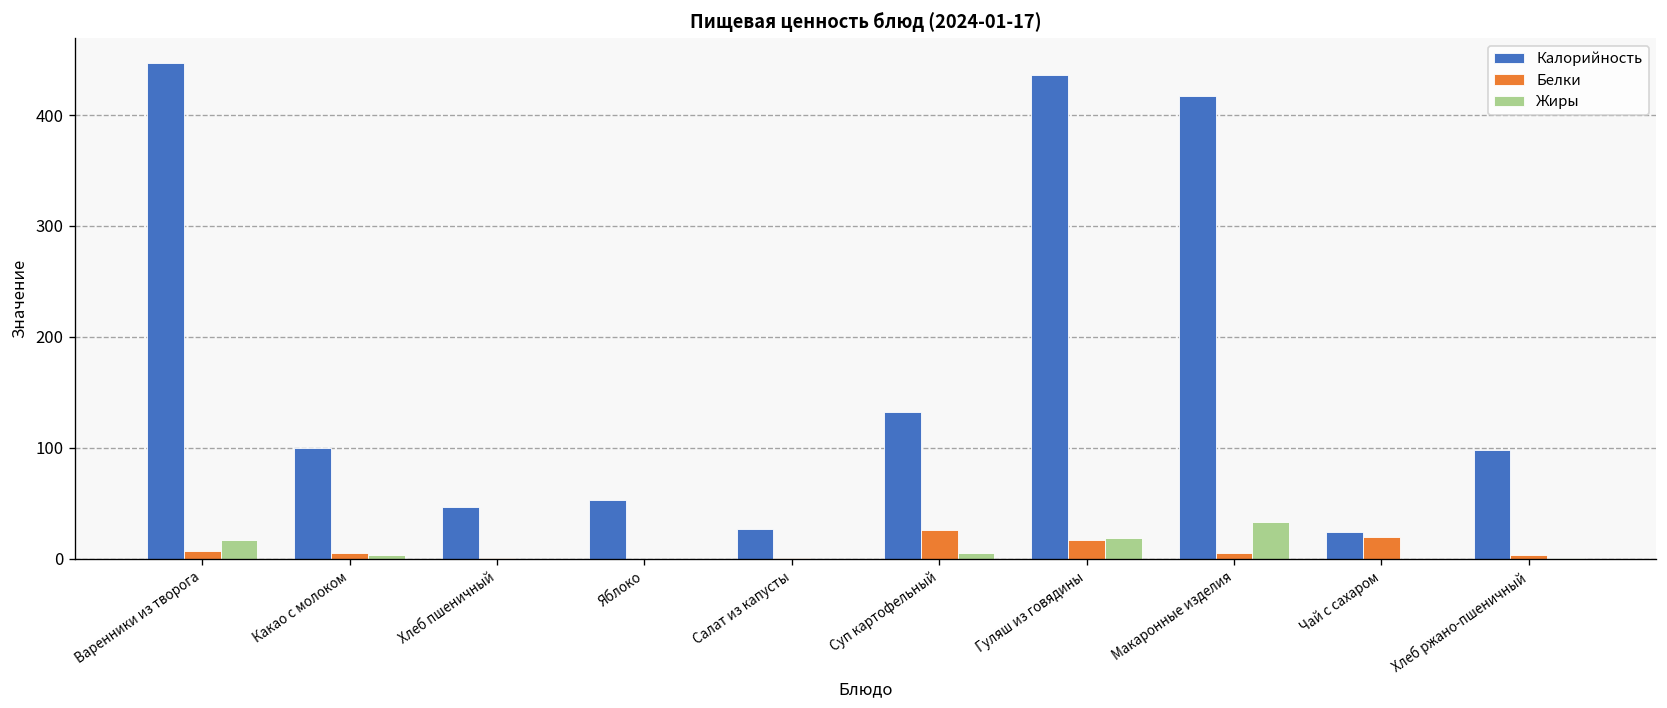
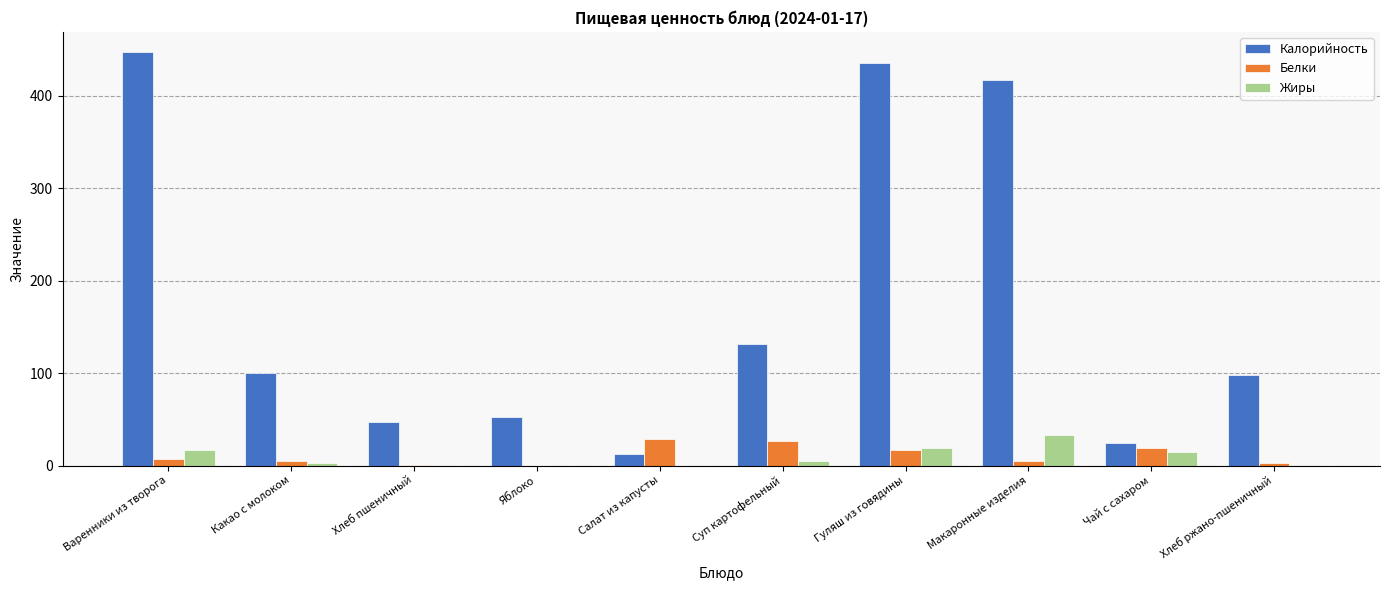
Калорийность, Салат из капусты: 30 -> 10
Белки, Салат из капусты: 0 -> 30
Жиры, Чай с сахаром: 0 -> 10
